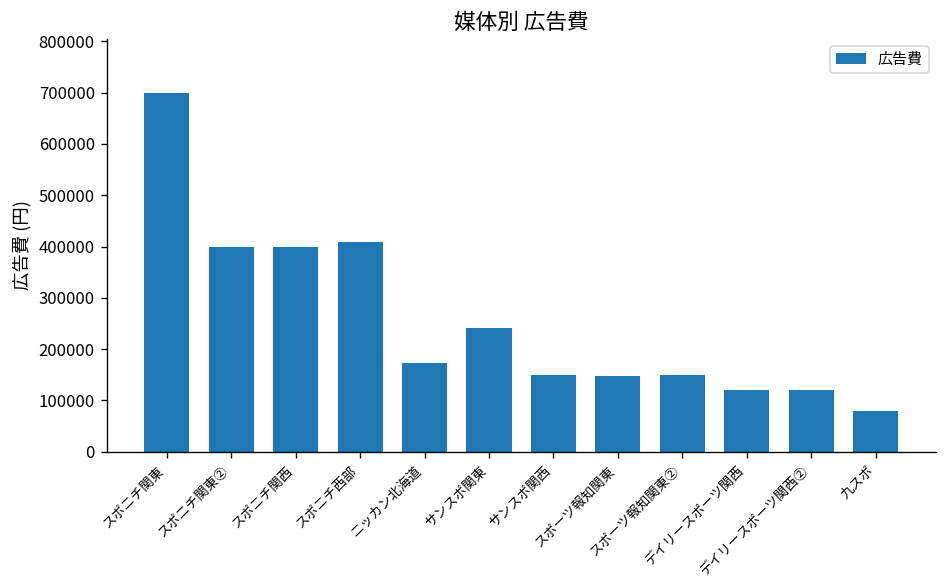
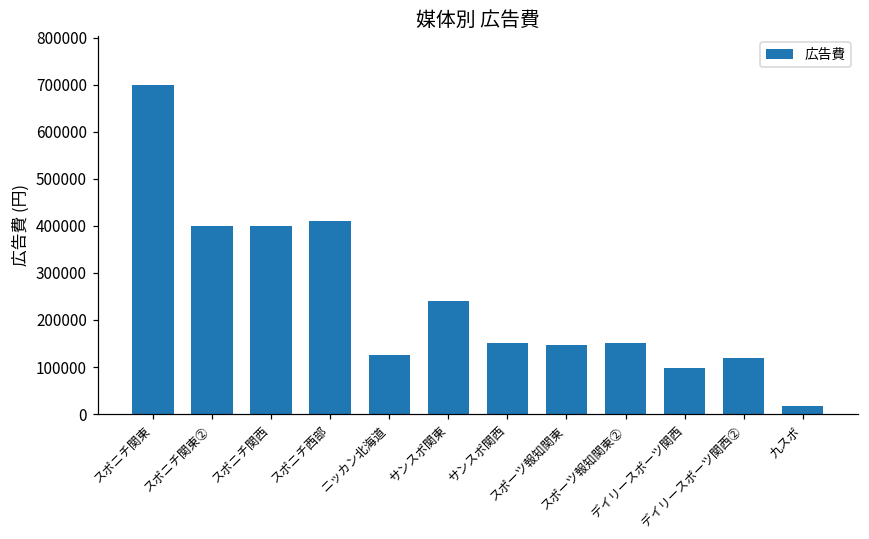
ニッカン北海道: 170000 -> 130000
デイリースポーツ関西: 120000 -> 100000
九スポ: 80000 -> 20000
